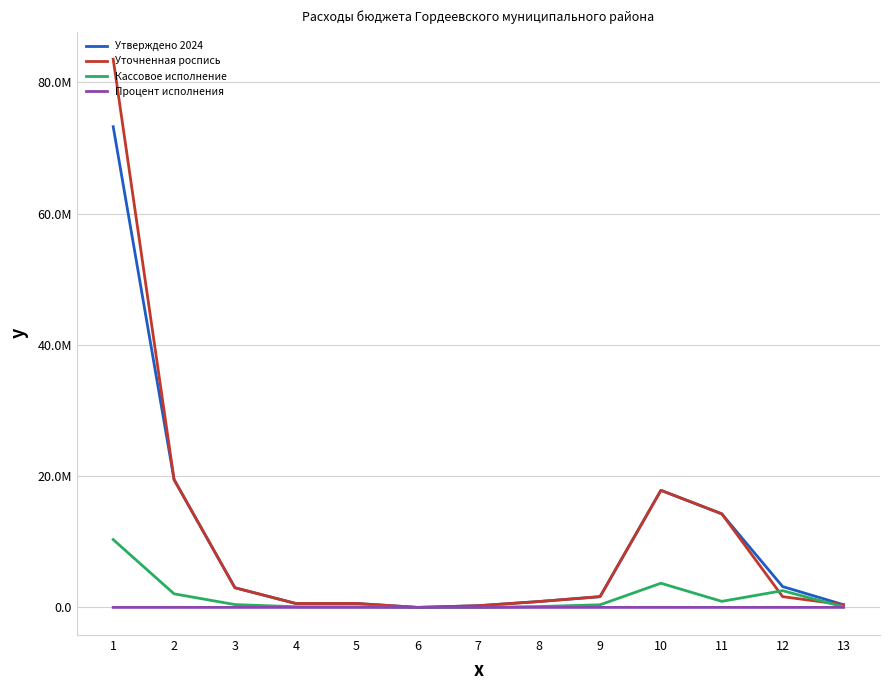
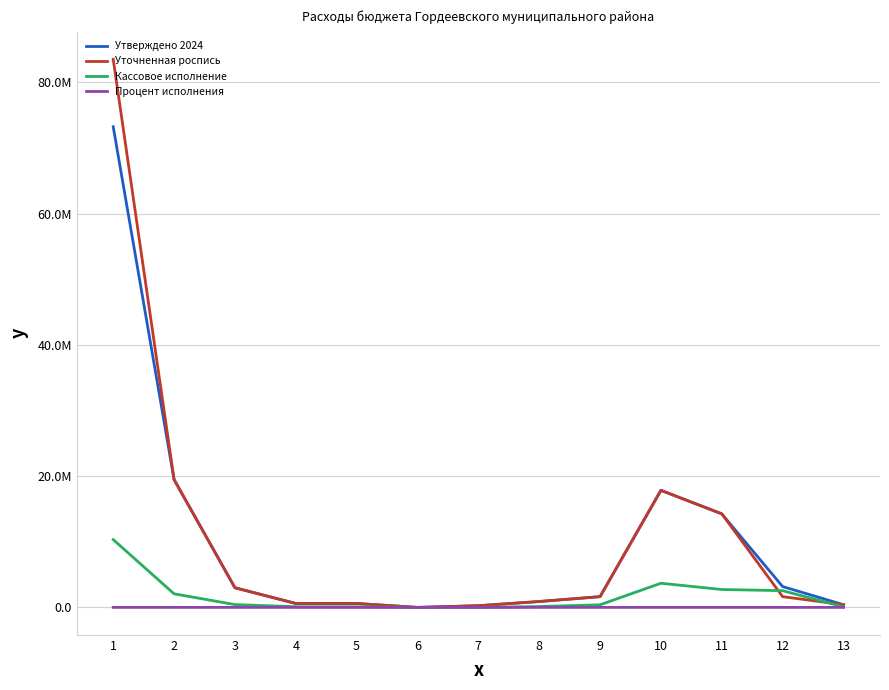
Кассовое исполнение, 11: 1000000 -> 3000000
